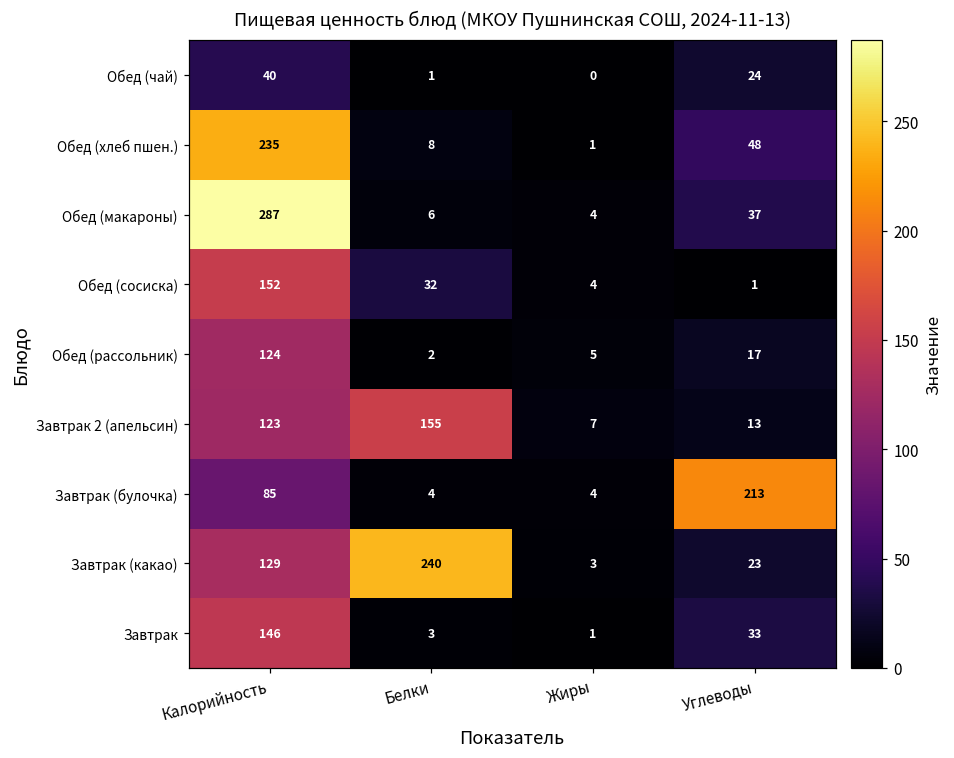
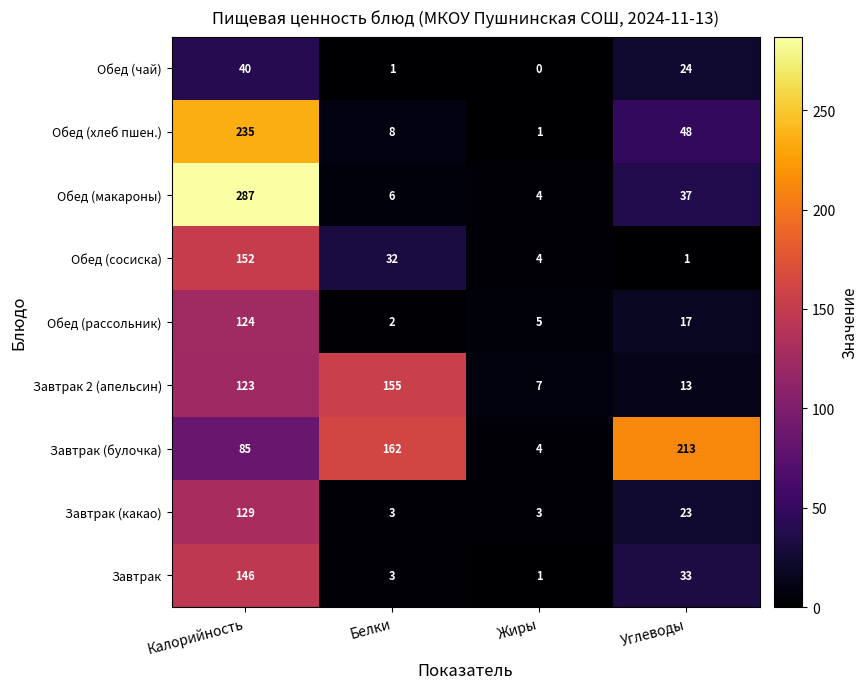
Завтрак (булочка), Белки: 4 -> 162
Завтрак (какао), Белки: 240 -> 3
